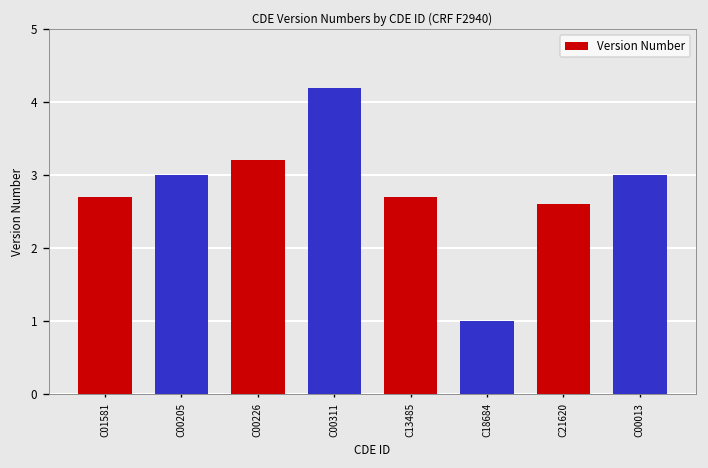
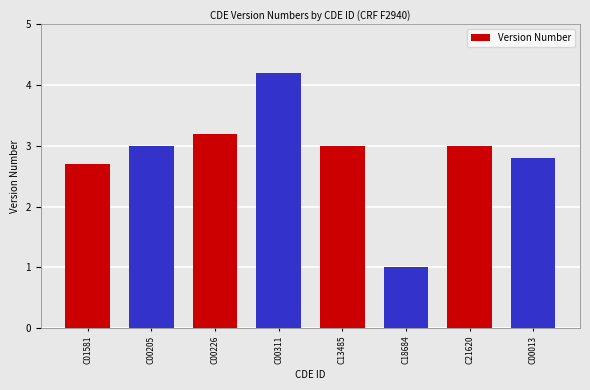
C13485: 2.7 -> 3.0
C21620: 2.6 -> 3.0
C00013: 3.0 -> 2.8
